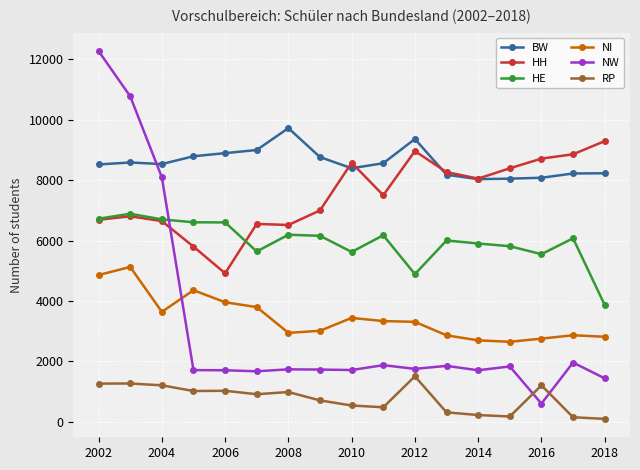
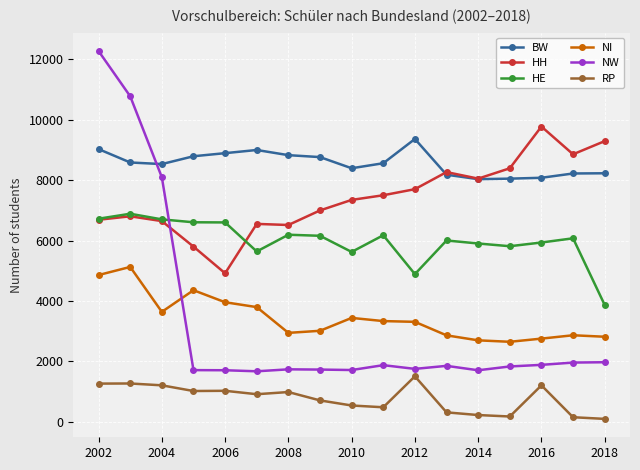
BW, 2002: 8500 -> 9000
BW, 2008: 9700 -> 8800
HH, 2010: 8600 -> 7300
HH, 2012: 9000 -> 7700
HH, 2016: 8700 -> 9800
HE, 2016: 5500 -> 5900
NW, 2016: 600 -> 1900
NW, 2018: 1400 -> 2000
